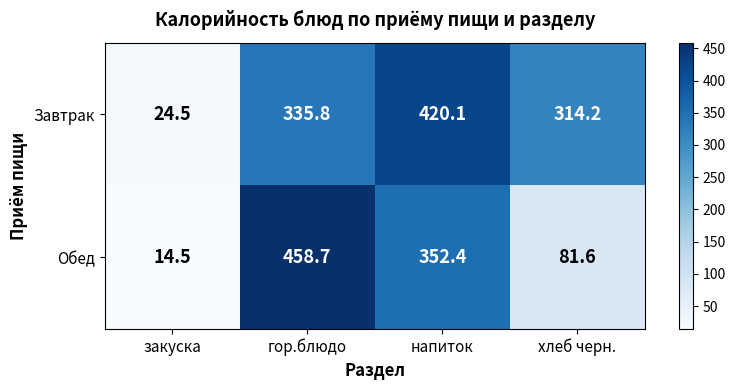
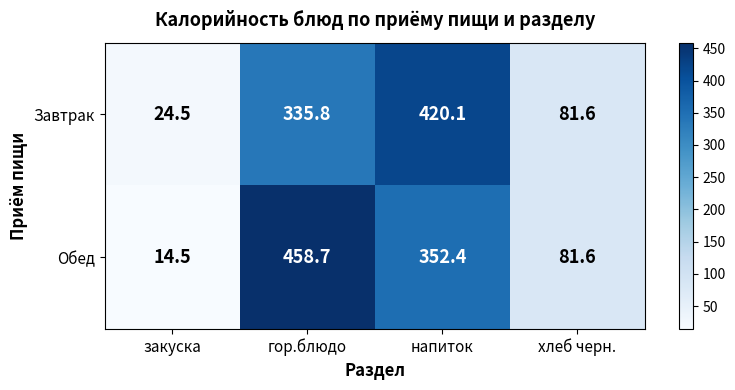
Завтрак, хлеб черн.: 314.2 -> 81.6
